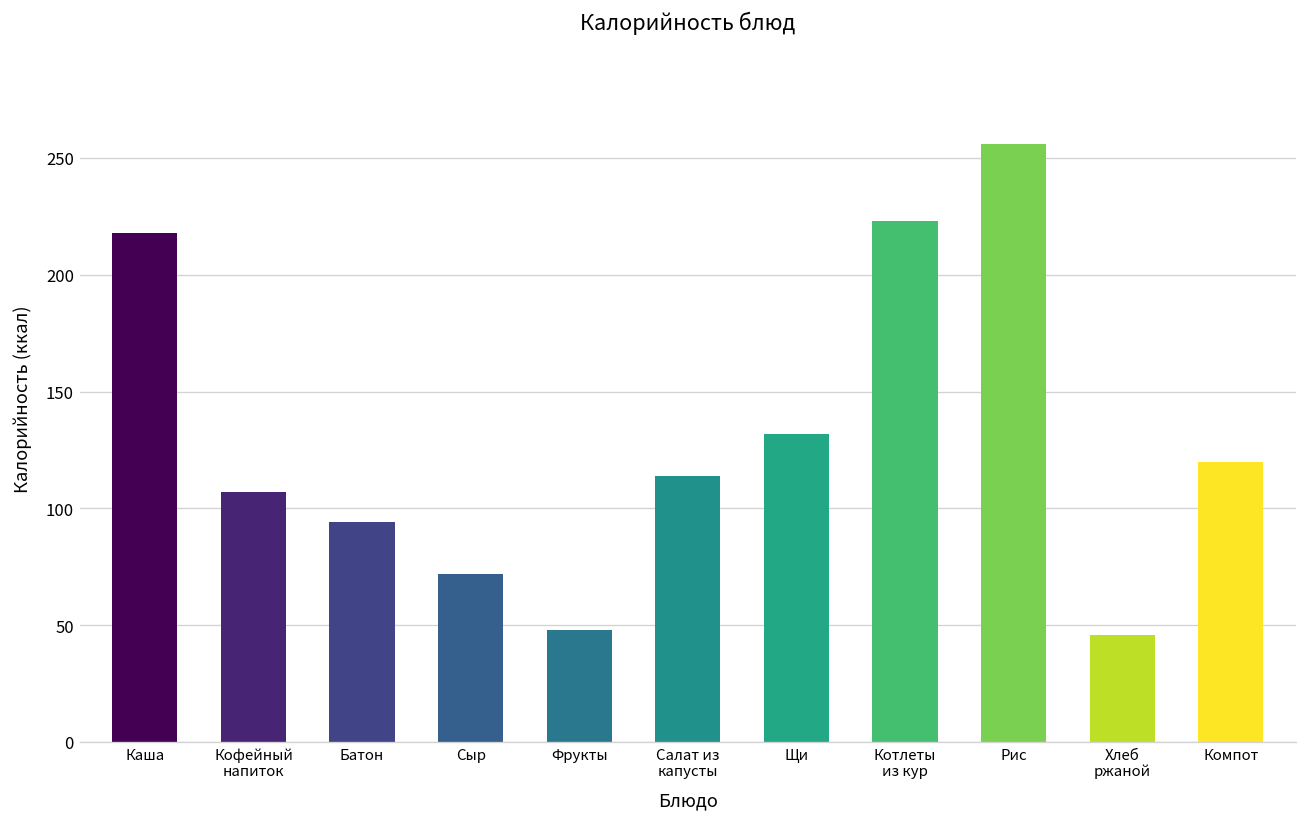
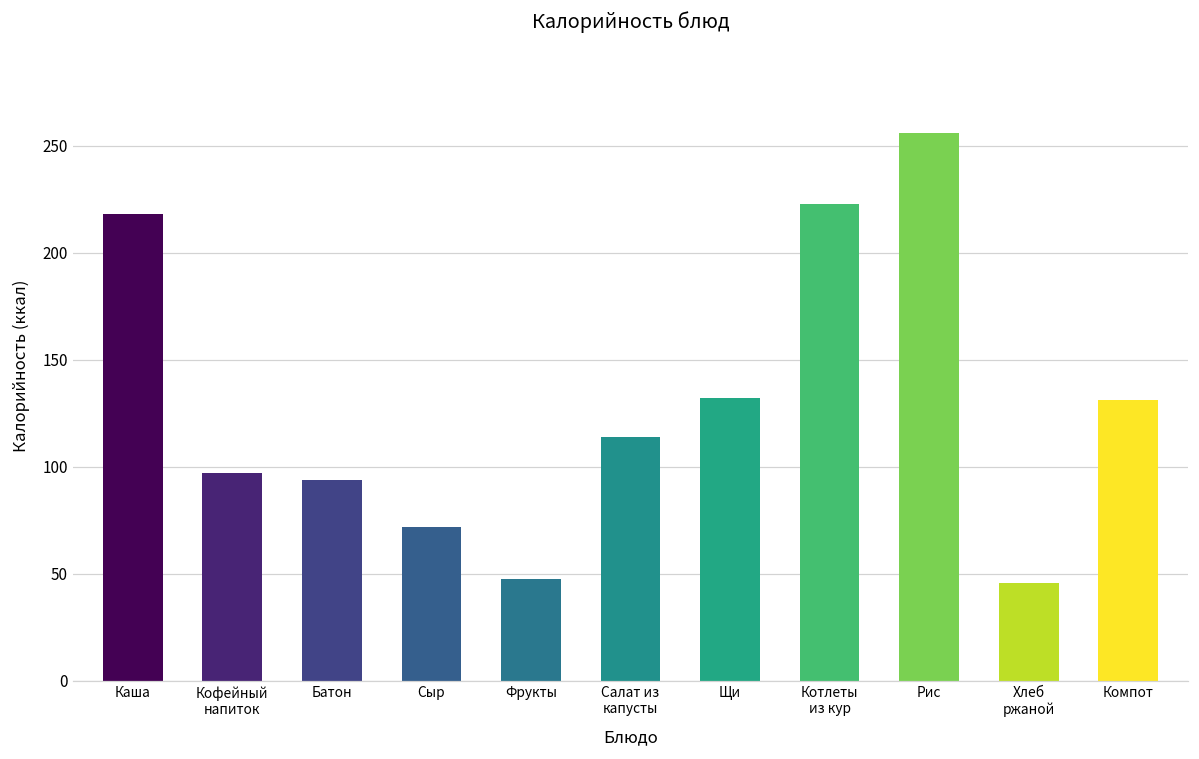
Кофейный напиток: 107 -> 97
Компот: 120 -> 131
